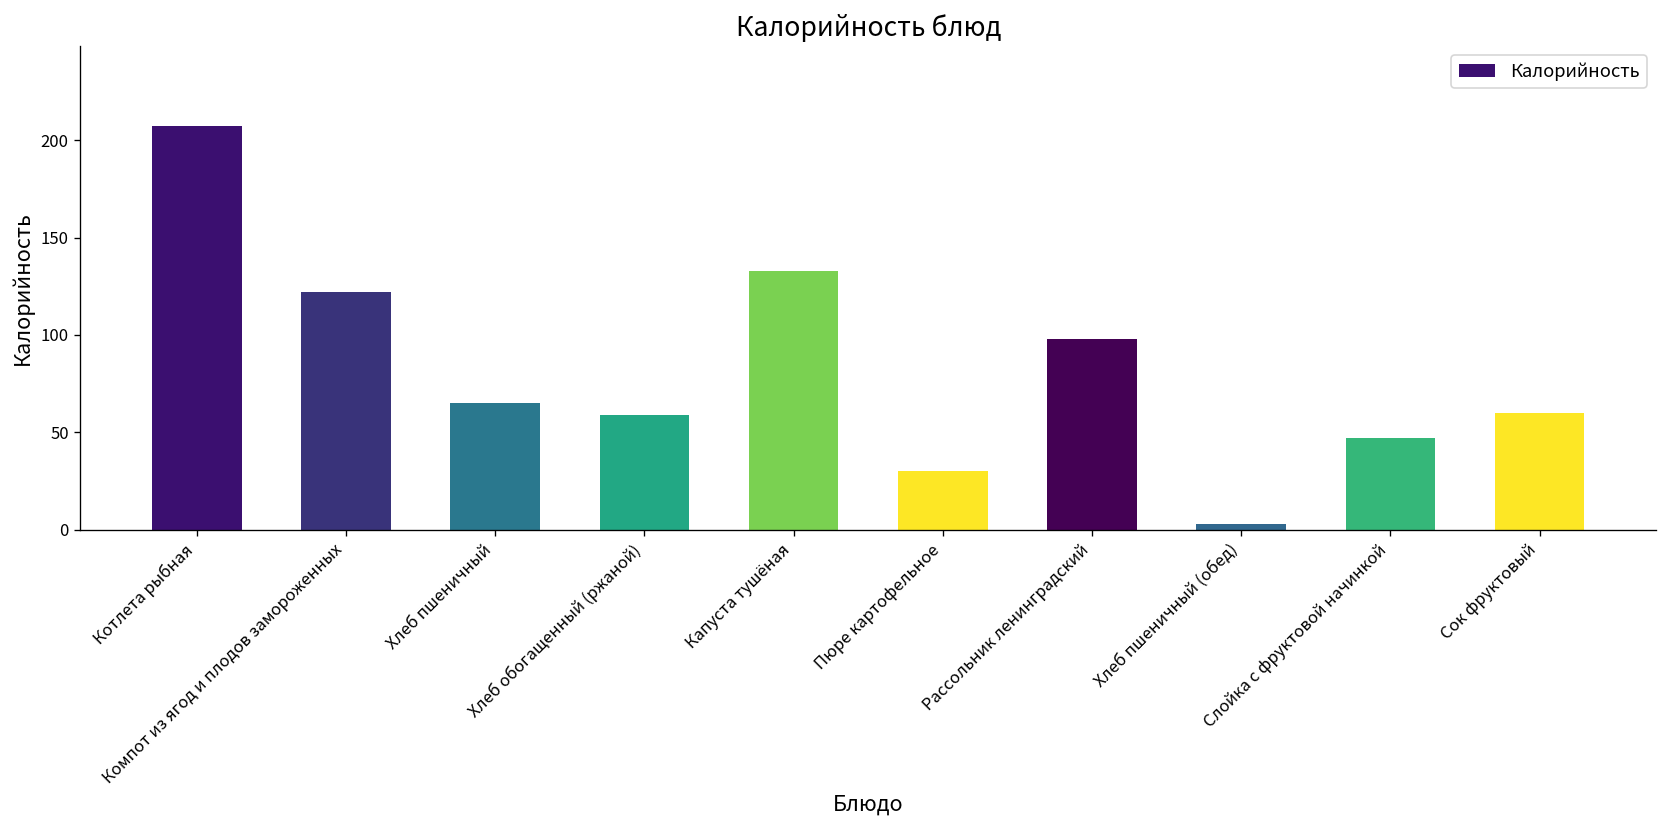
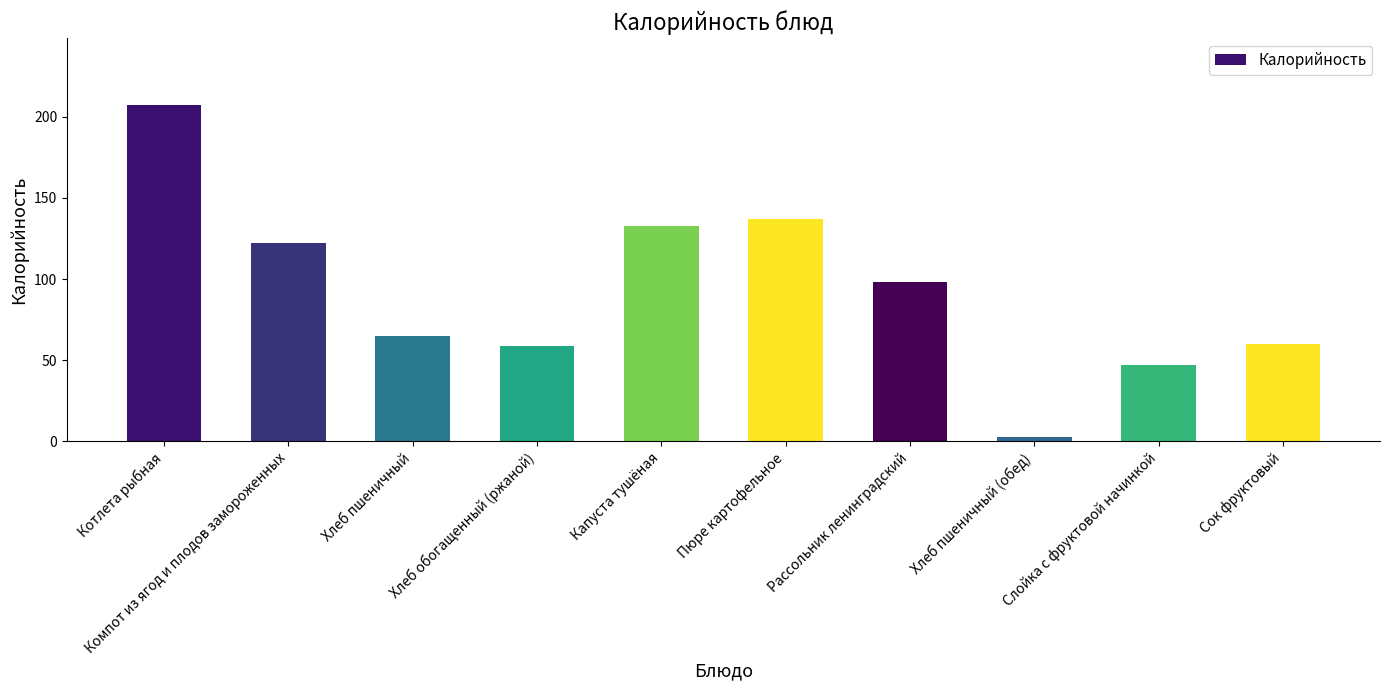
Пюре картофельное: 30 -> 137
